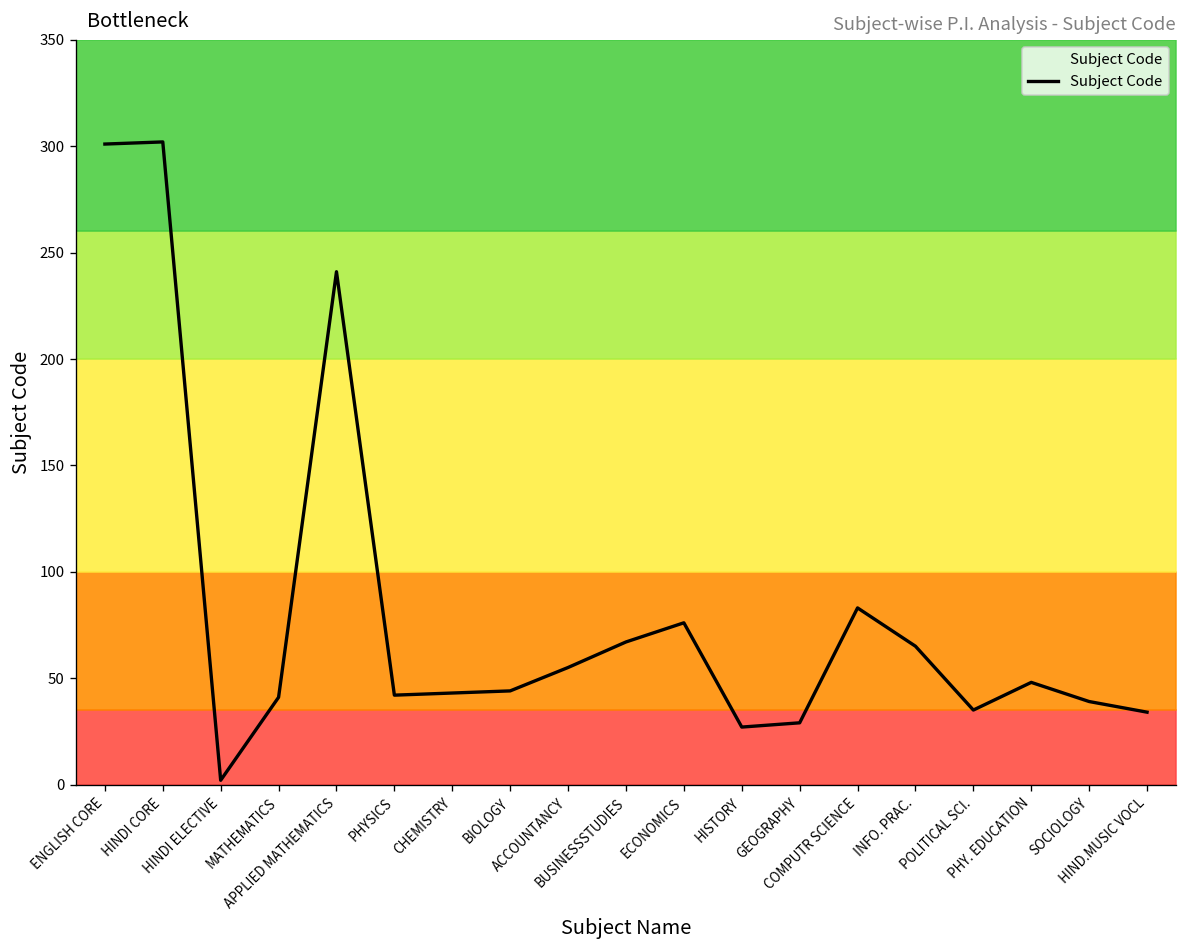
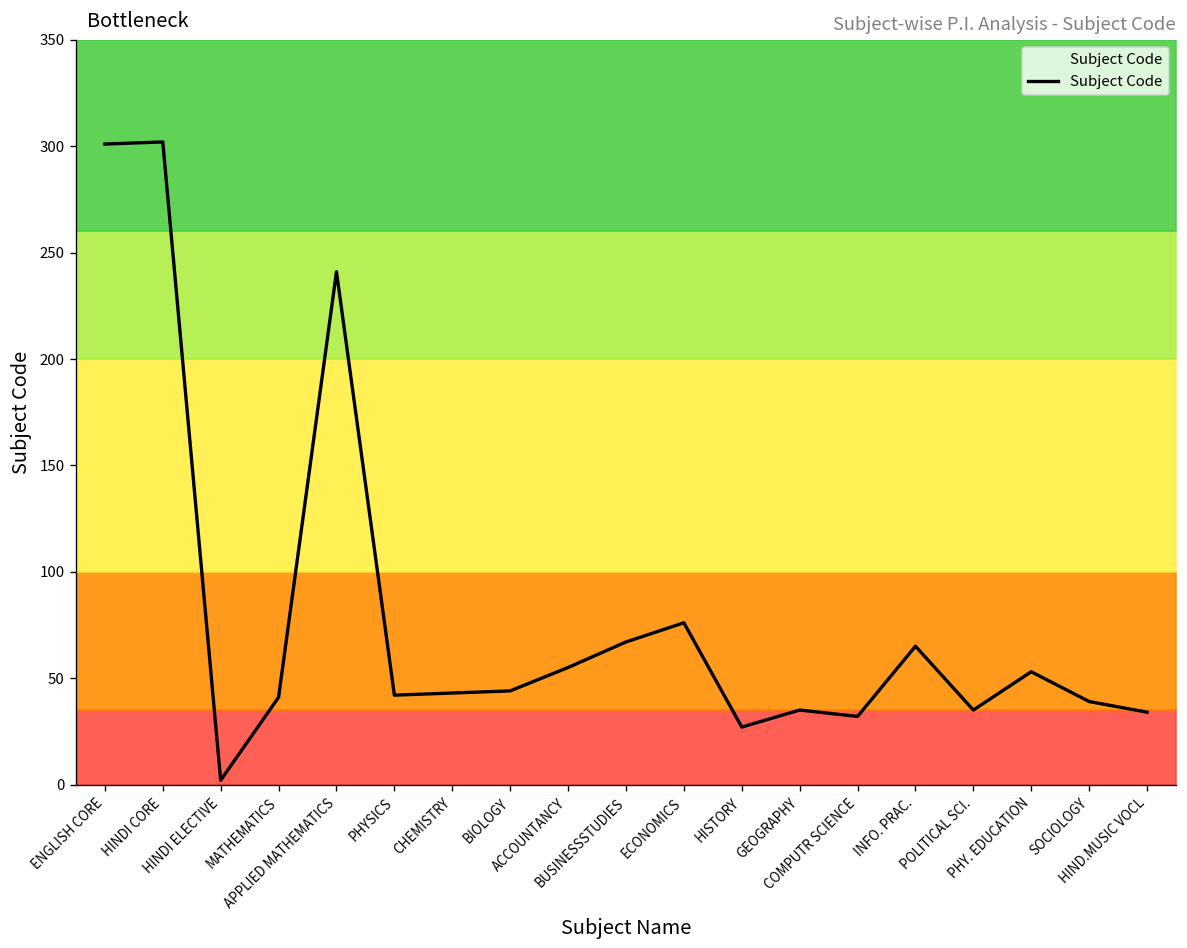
Subject Code, GEOGRAPHY: 29 -> 35
Subject Code, COMPUTR SCIENCE: 83 -> 32
Subject Code, PHY. EDUCATION: 48 -> 53
